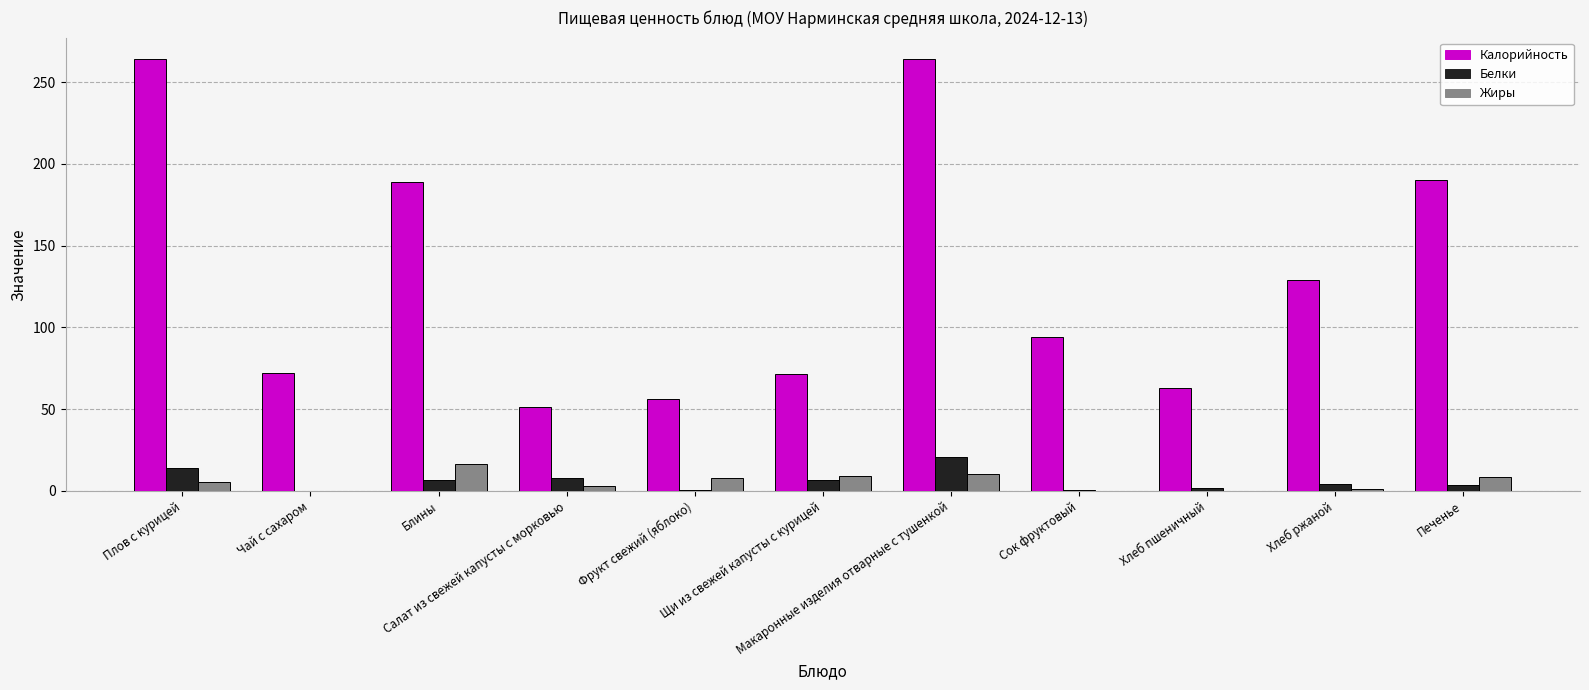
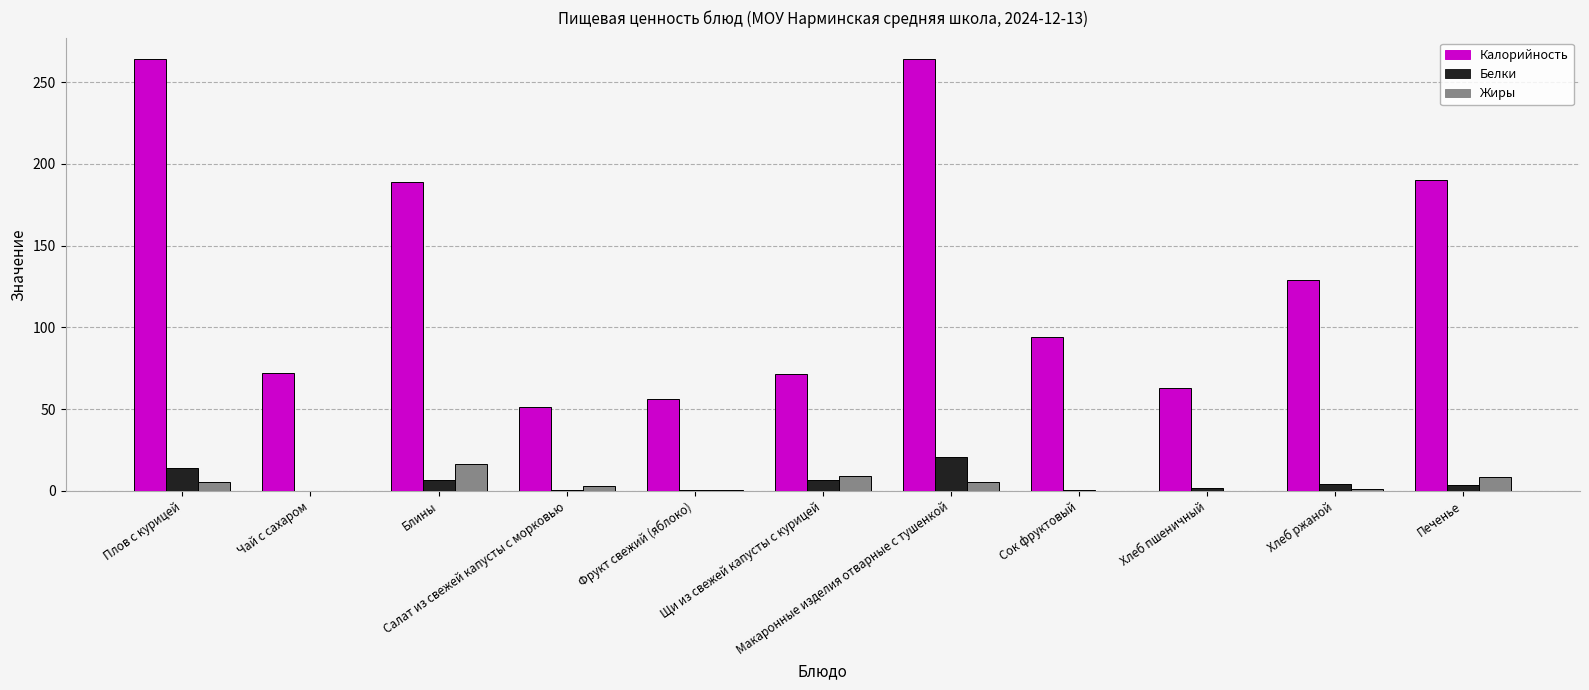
Белки, Салат из свежей капусты с морковью: 8 -> 1
Жиры, Фрукт свежий (яблоко): 8 -> 0
Жиры, Макаронные изделия отварные с тушенкой: 10 -> 5
